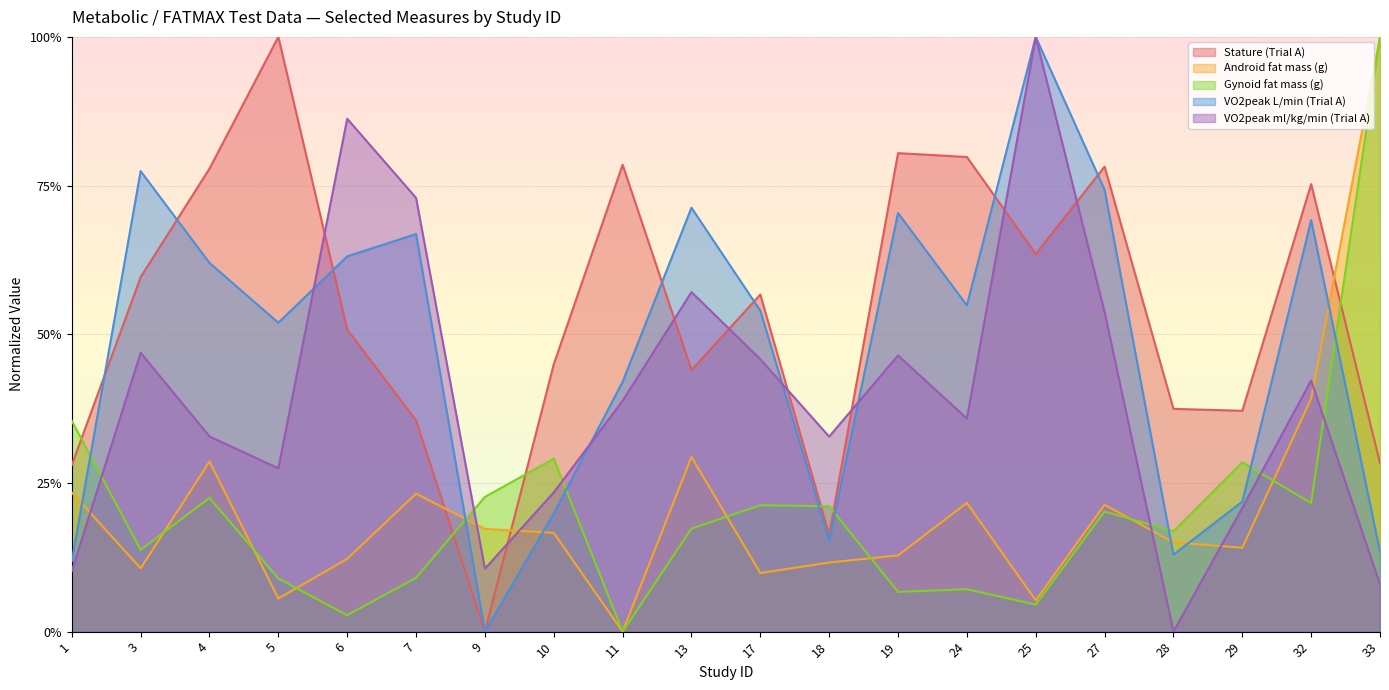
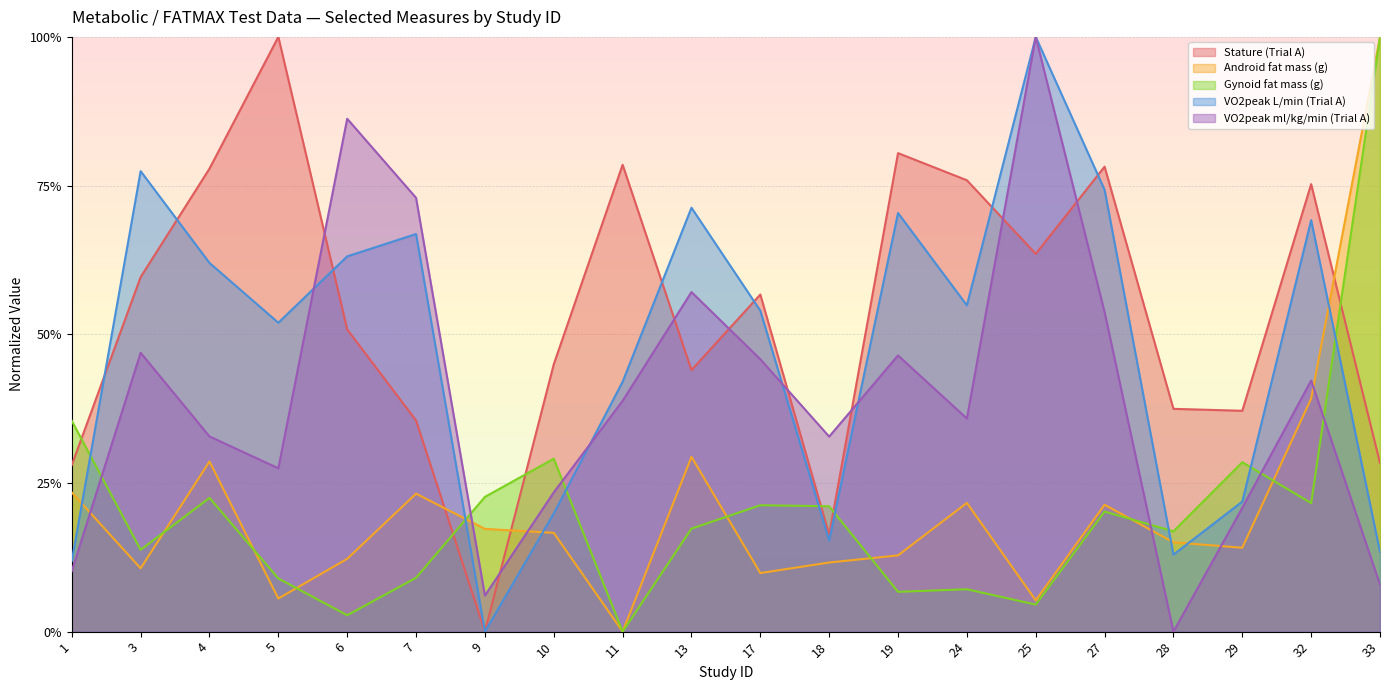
VO2peak ml/kg/min (Trial A), 9: 11% -> 6%
Stature (Trial A), 24: 80% -> 76%
